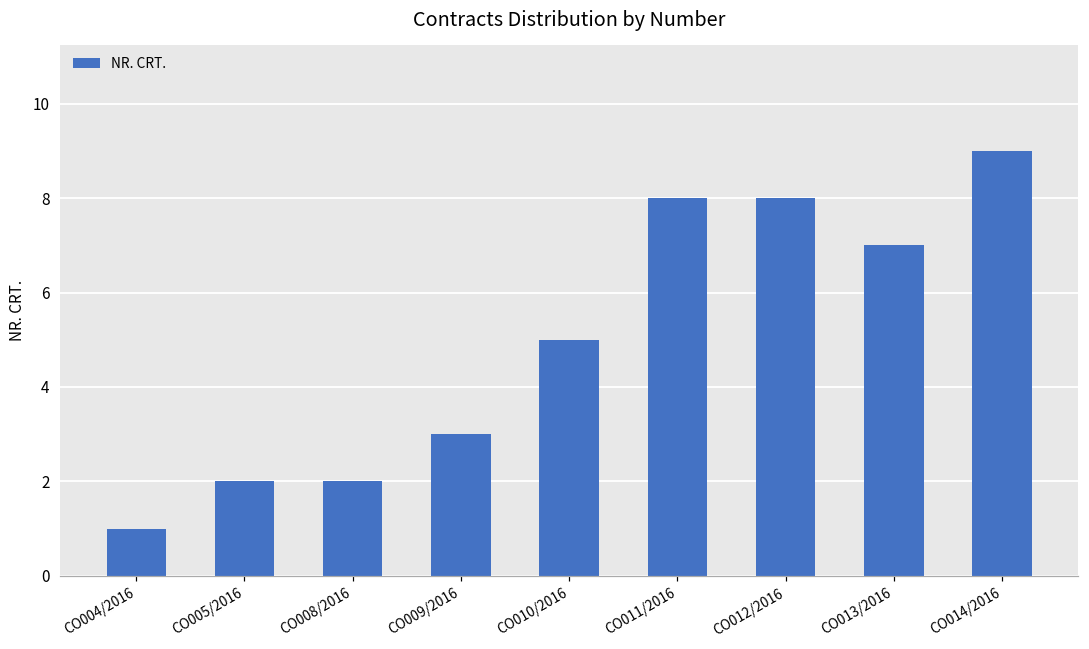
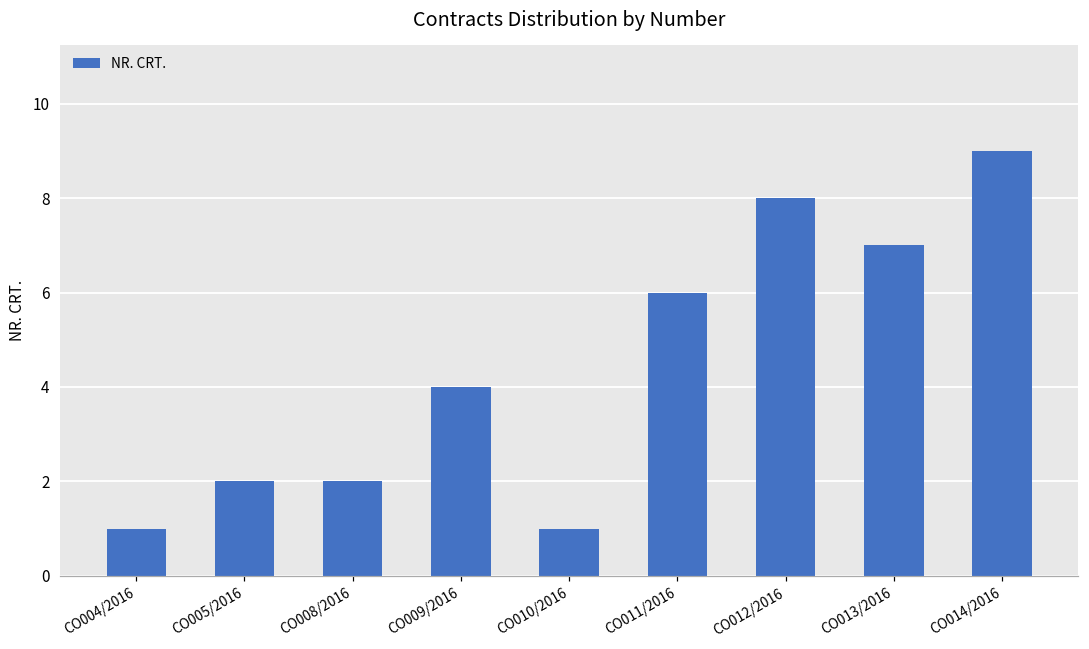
CO009/2016: 3 -> 4
CO010/2016: 5 -> 1
CO011/2016: 8 -> 6
